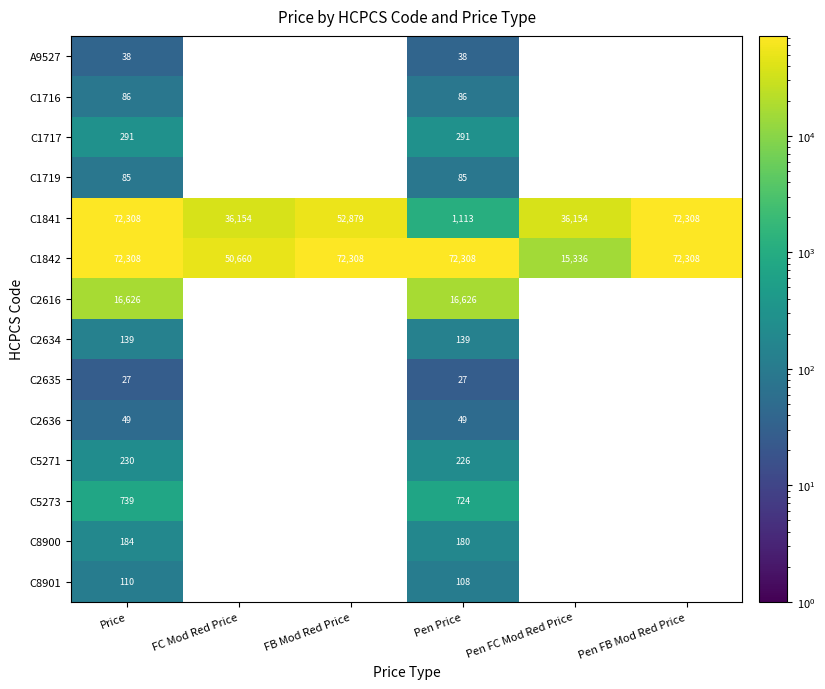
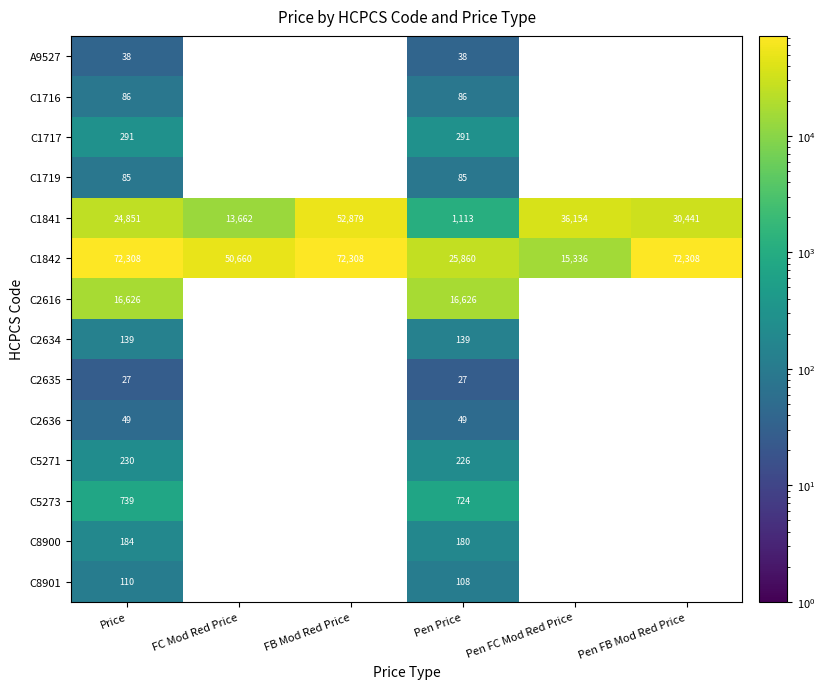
C1841, Price: 72,308 -> 24,851
C1841, FC Mod Red Price: 36,154 -> 13,662
C1841, Pen FB Mod Red Price: 72,308 -> 30,441
C1842, Pen Price: 72,308 -> 25,860
